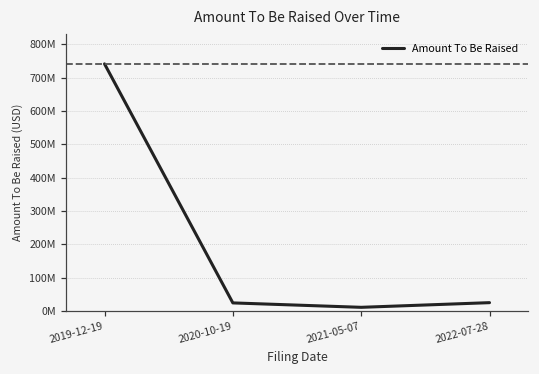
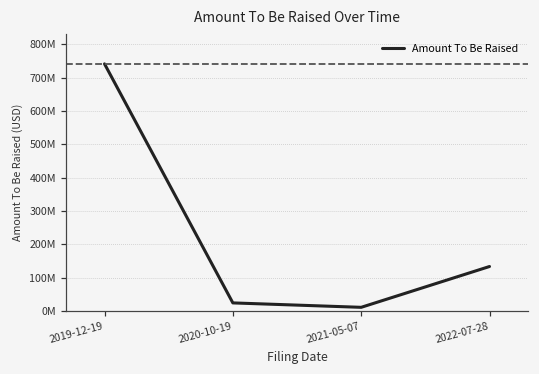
2022-07-28: 30000000 -> 130000000
